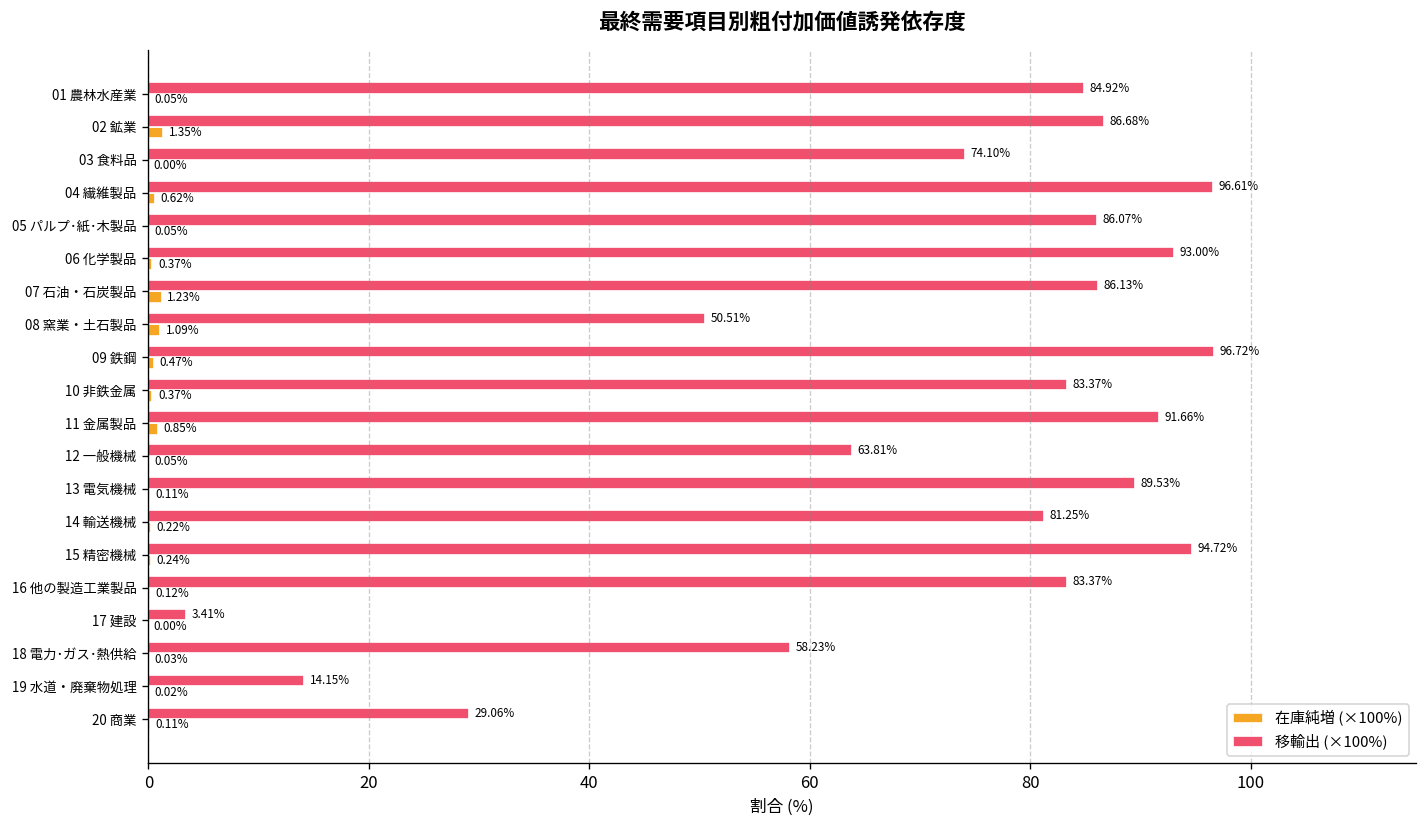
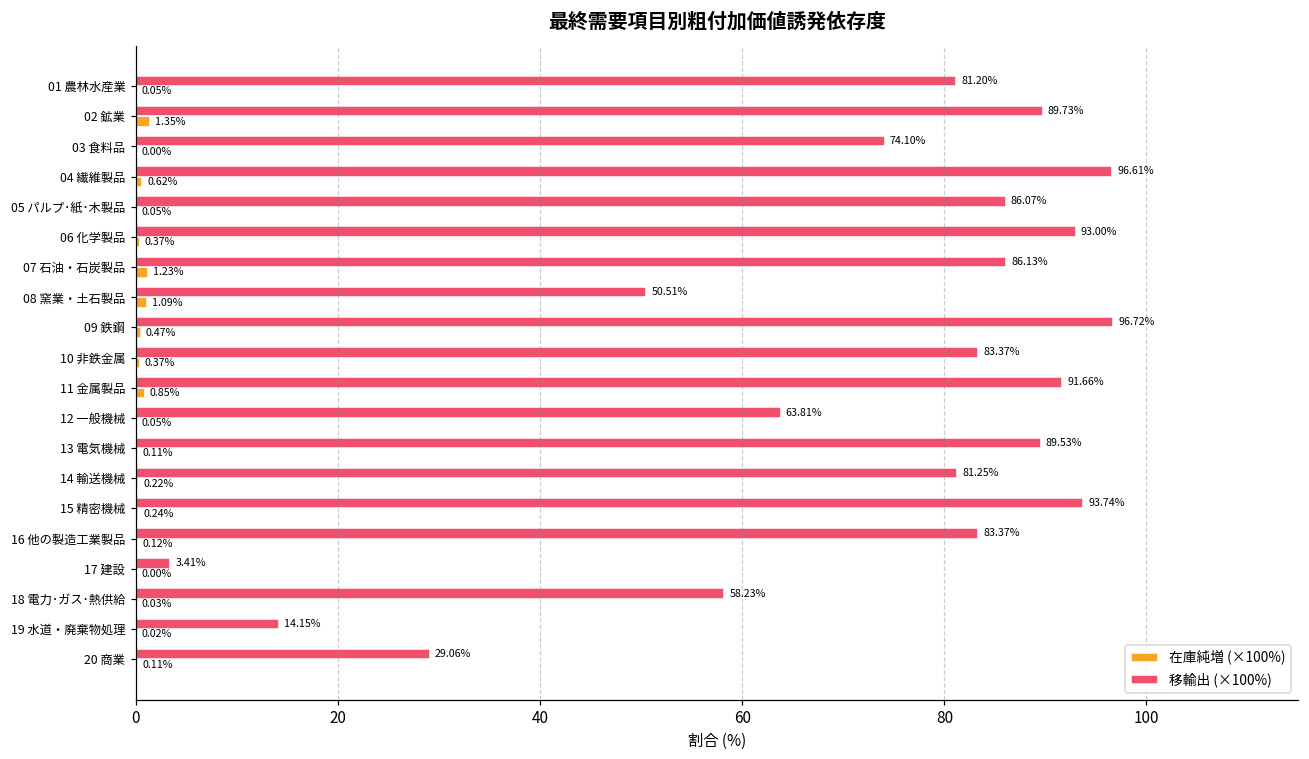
移輸出 (×100%), 01 農林水産業: 84.92% -> 81.20%
移輸出 (×100%), 02 鉱業: 86.68% -> 89.73%
移輸出 (×100%), 15 精密機械: 94.72% -> 93.74%
